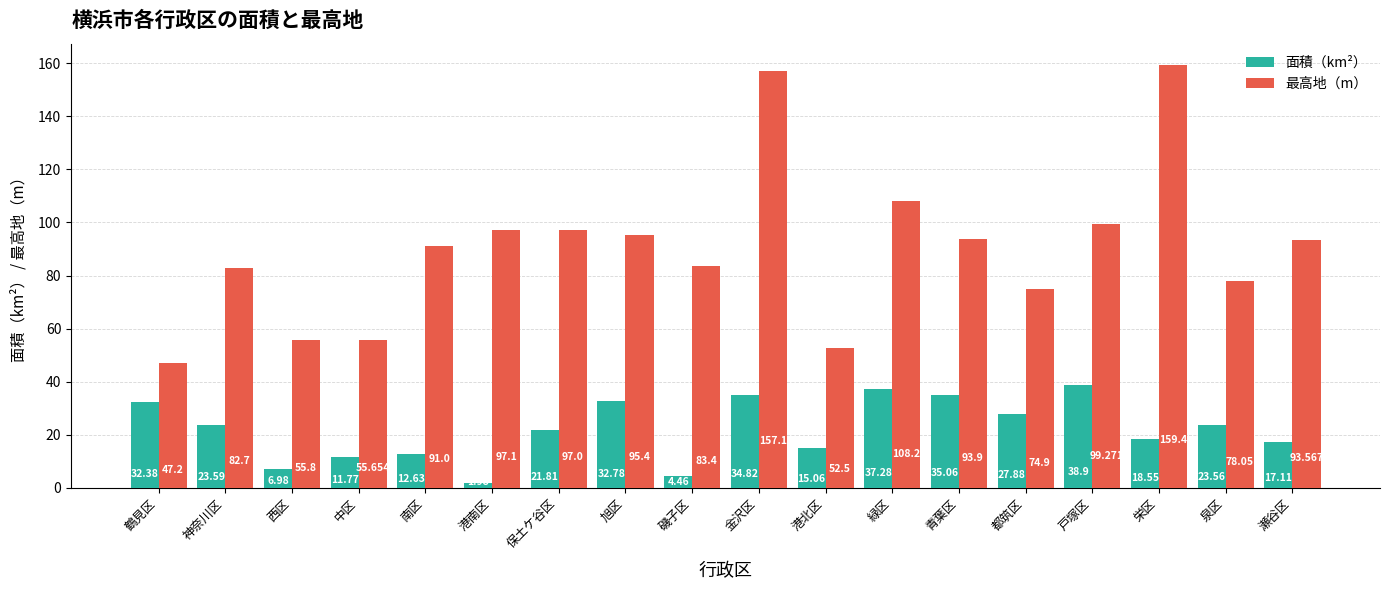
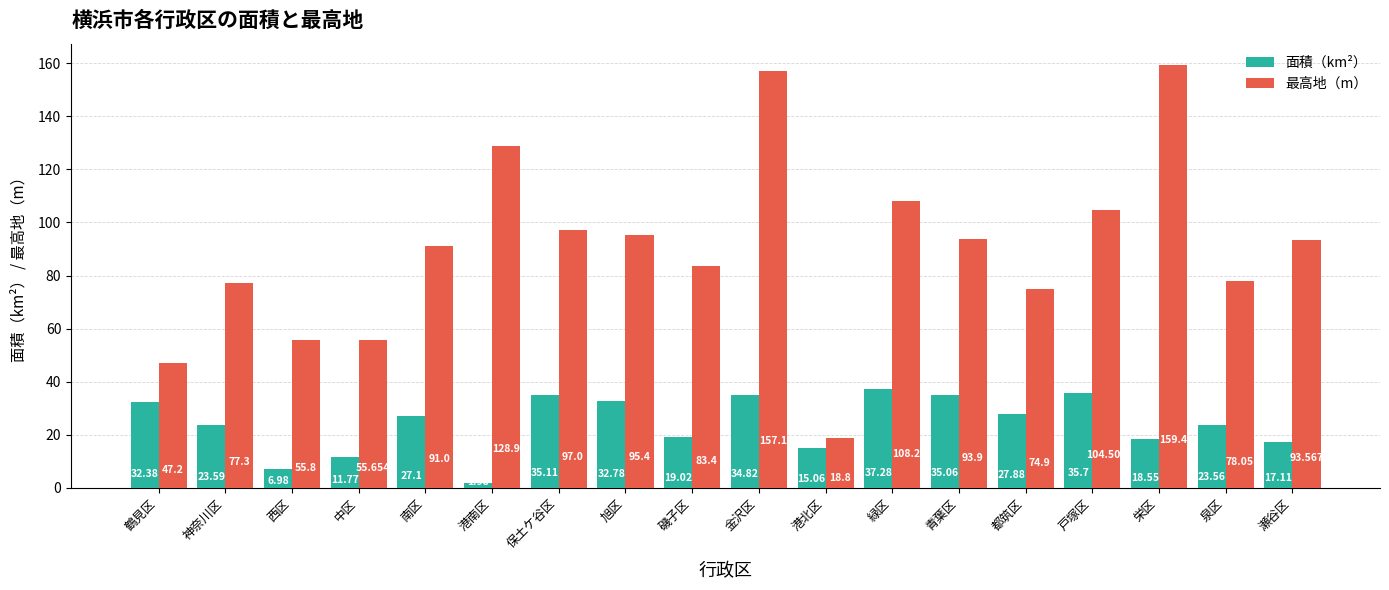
最高地（m）, 神奈川区: 82.7 -> 77.3
面積（km²）, 南区: 12.63 -> 27.1
最高地（m）, 港南区: 97.1 -> 128.9
面積（km²）, 保土ケ谷区: 21.81 -> 35.11
面積（km²）, 磯子区: 4.46 -> 19.02
最高地（m）, 港北区: 52.5 -> 18.8
面積（km²）, 戸塚区: 38.9 -> 35.7
最高地（m）, 戸塚区: 99.271 -> 104.507
